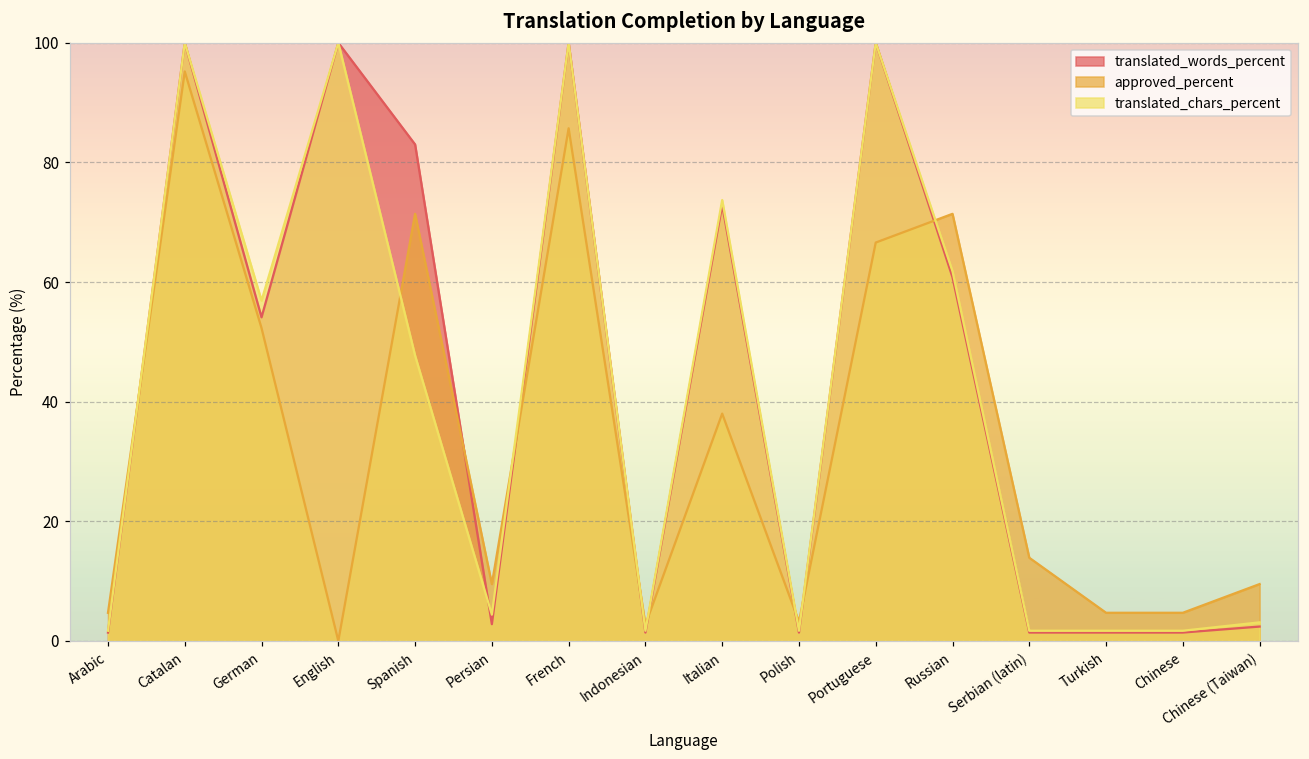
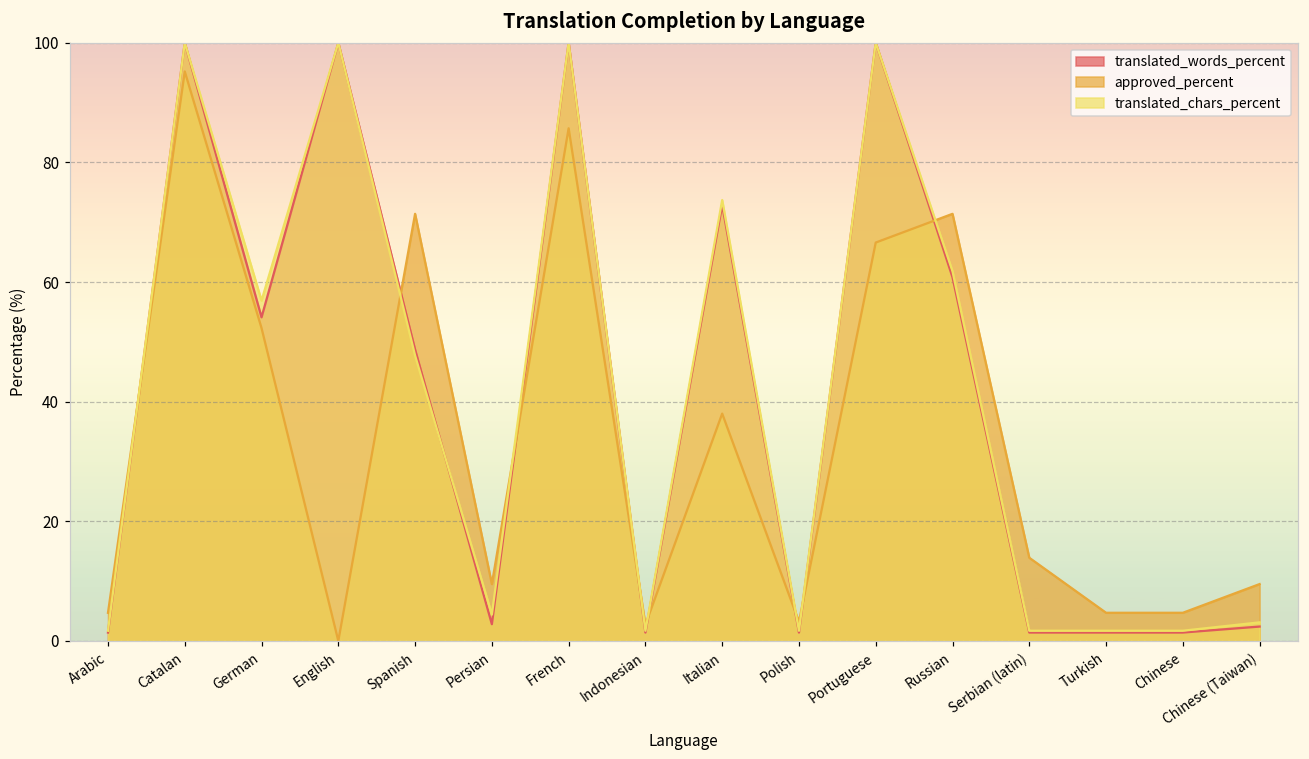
translated_words_percent, Spanish: 83 -> 49
